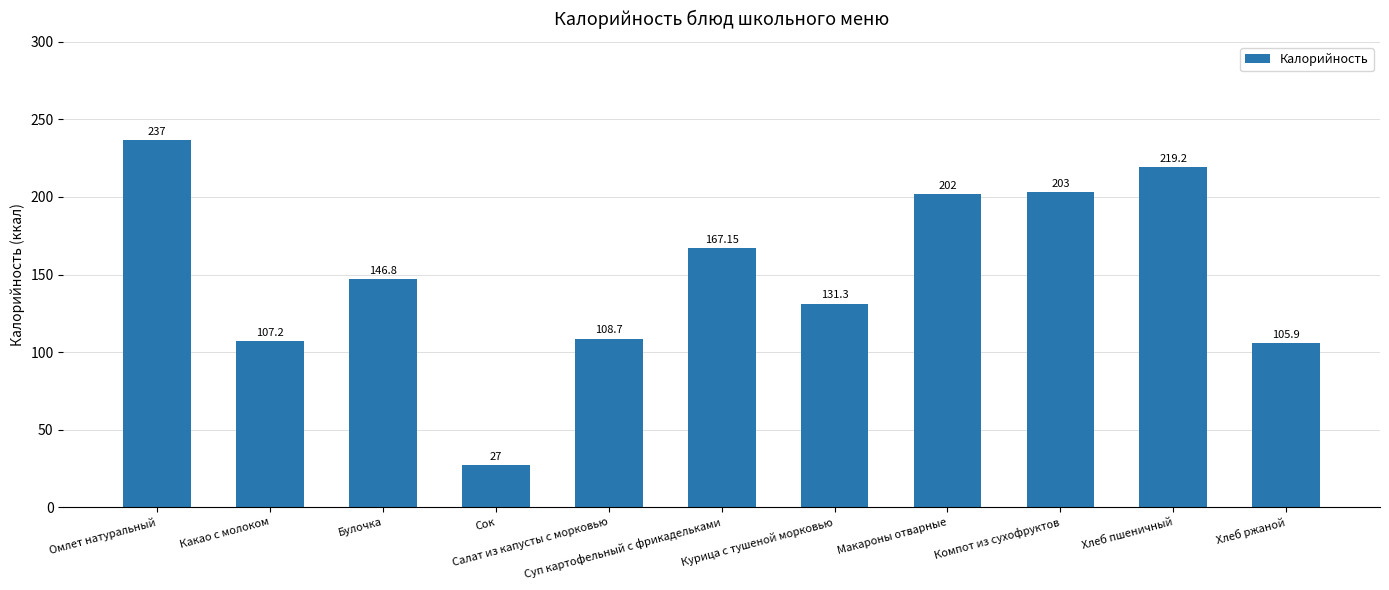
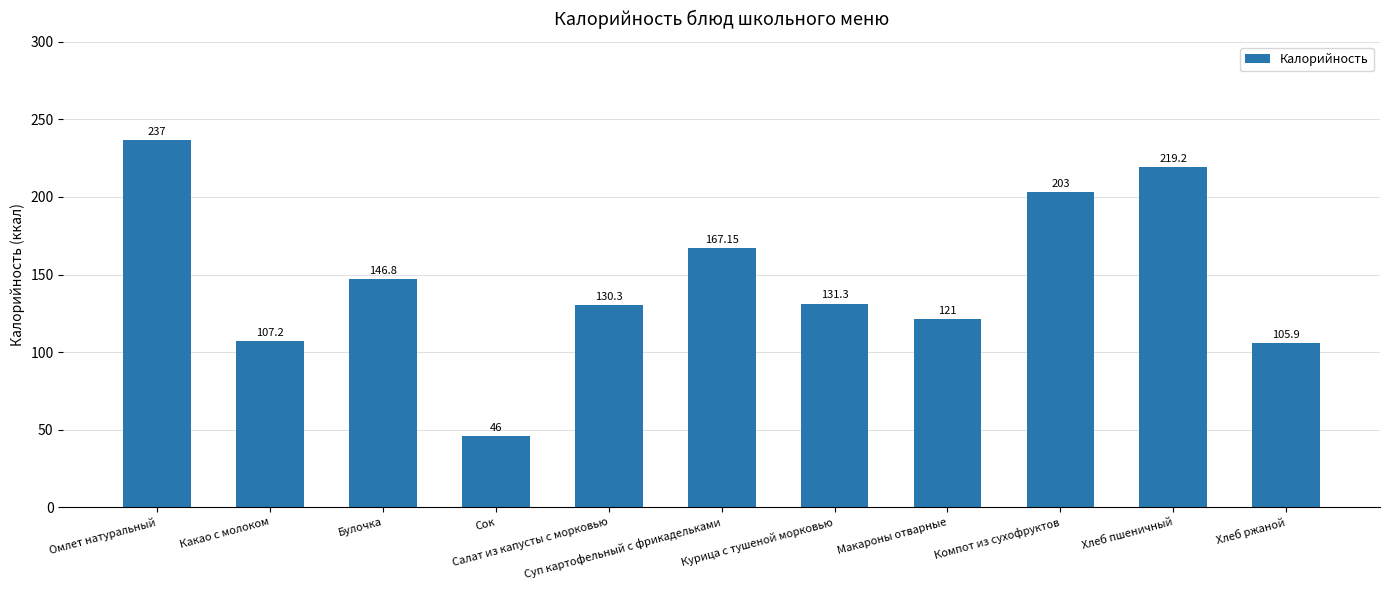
Сок: 27 -> 46
Салат из капусты с морковью: 108.7 -> 130.3
Макароны отварные: 202 -> 121
